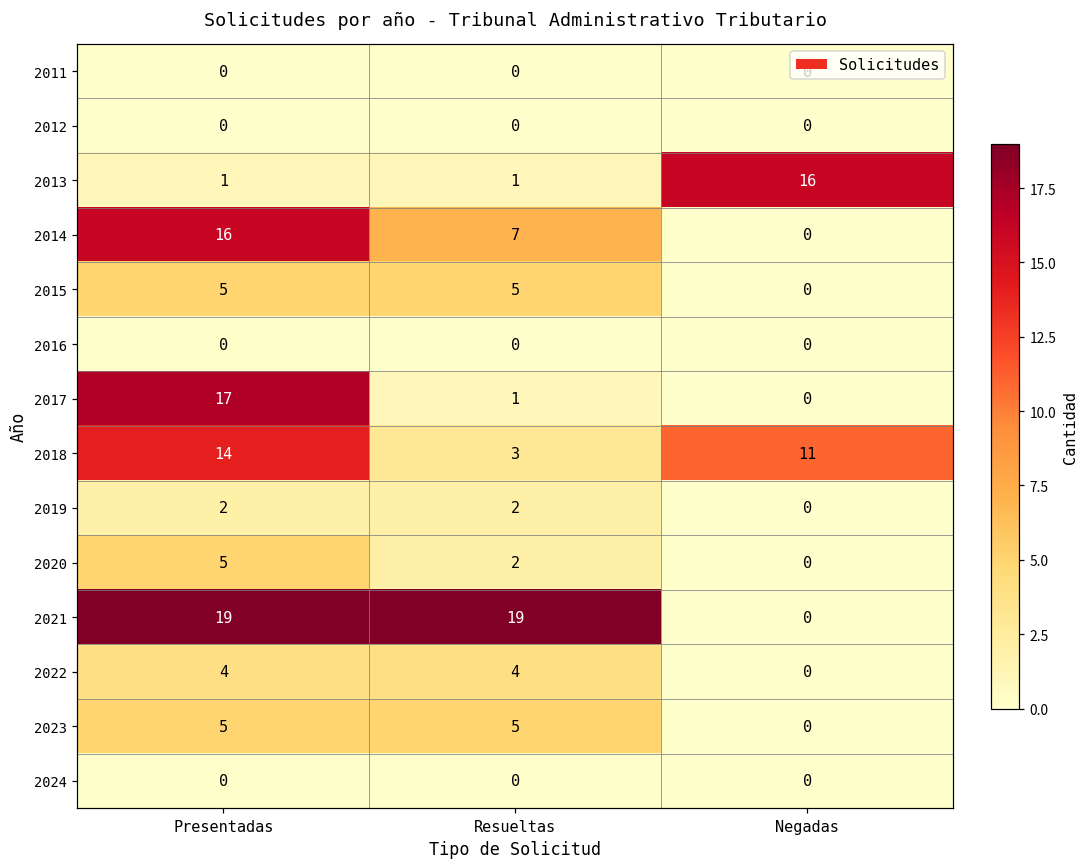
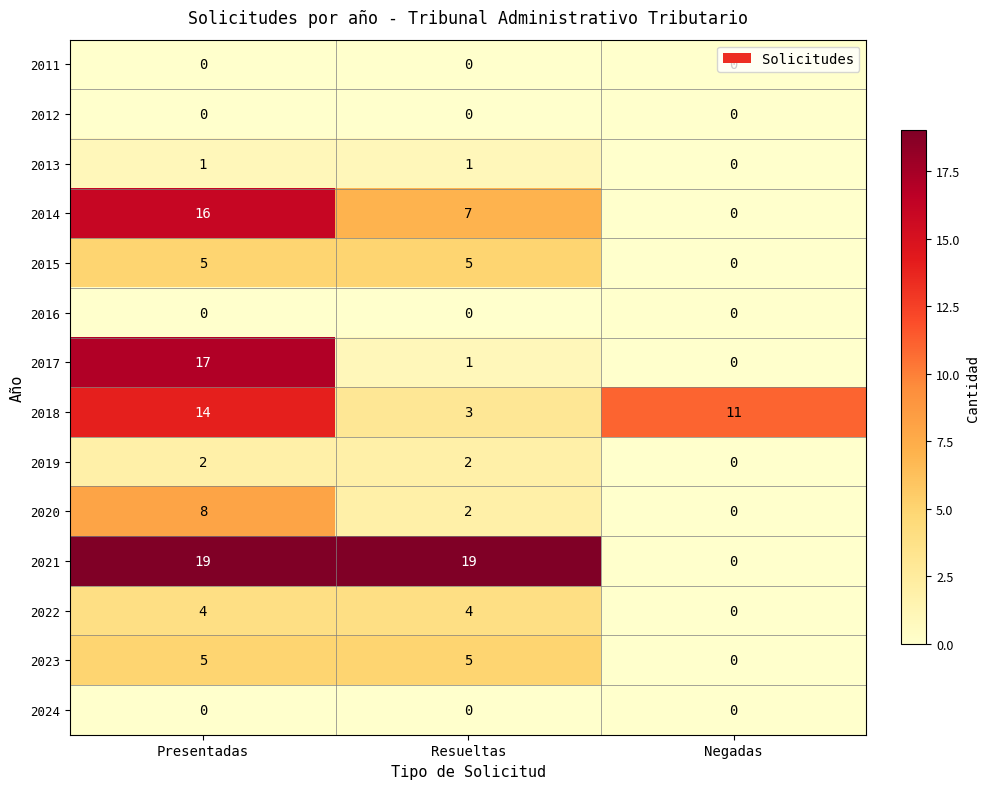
2013, Negadas: 16 -> 0
2020, Presentadas: 5 -> 8
